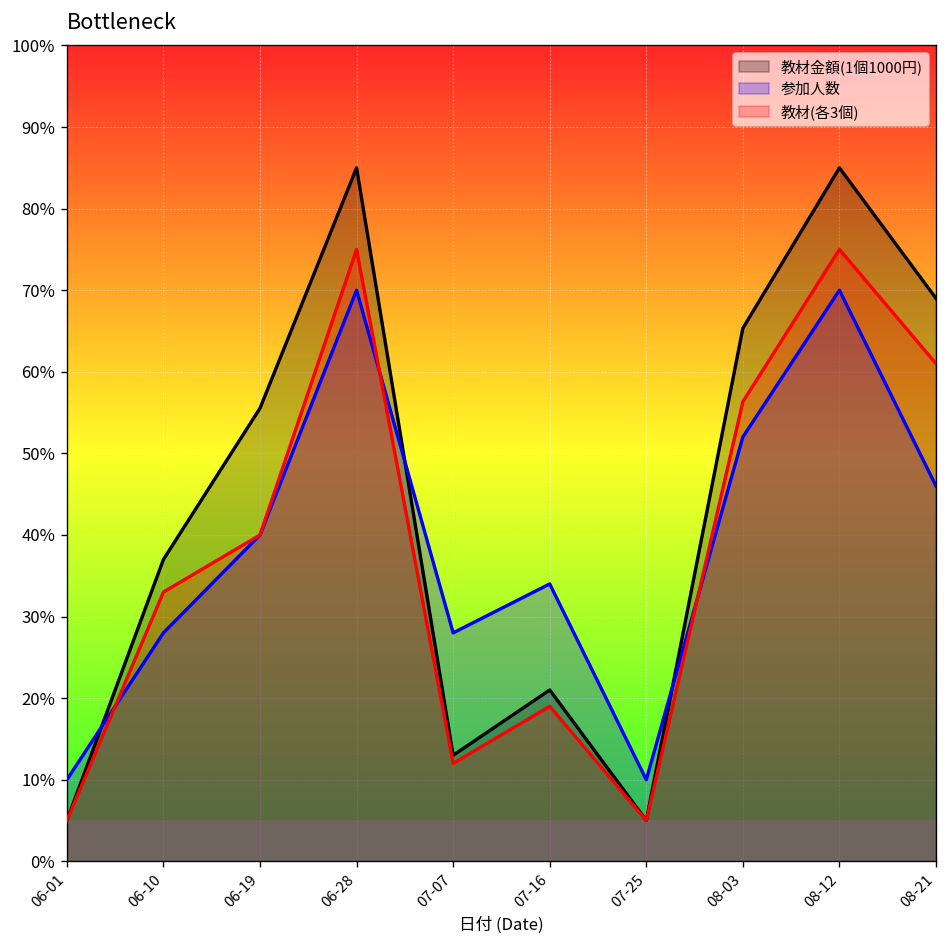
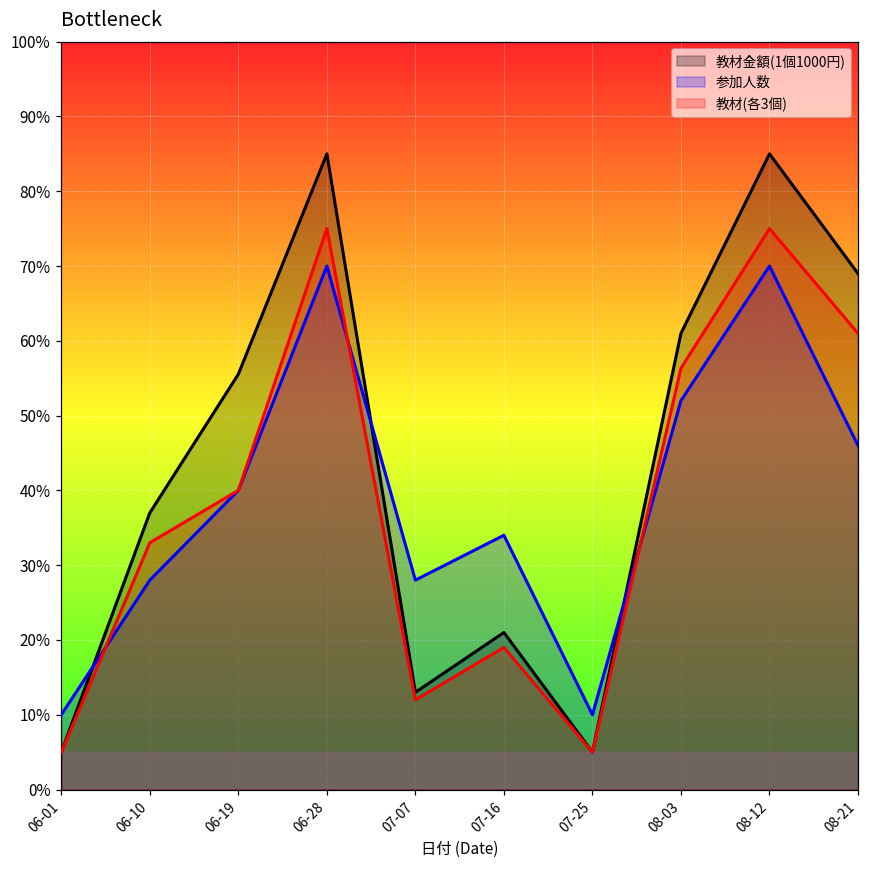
教材金額(1個1000円), 08-03: 65% -> 61%
